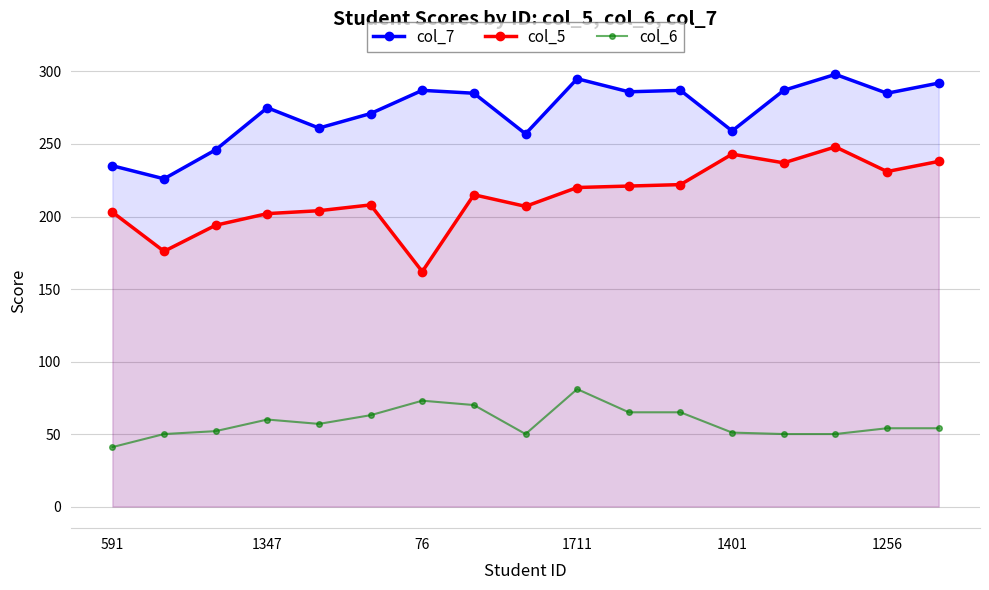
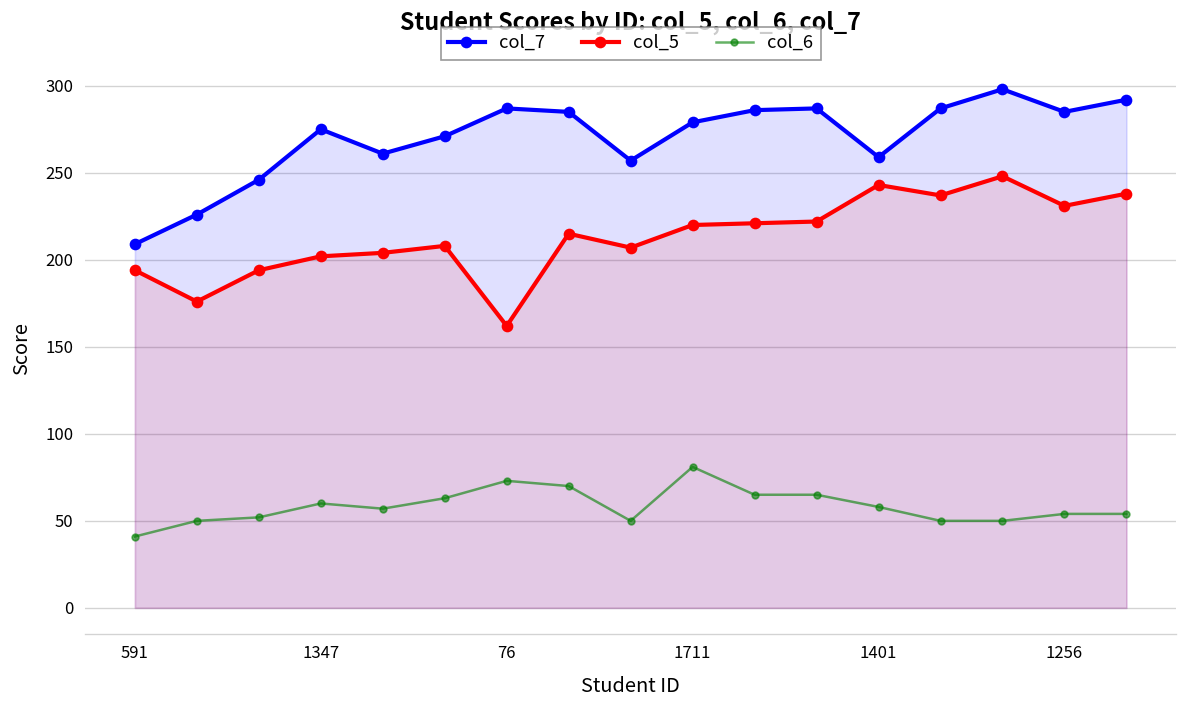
col_7, 591: 235 -> 209
col_5, 591: 203 -> 194
col_7, 1711: 295 -> 279
col_6, 1401: 51 -> 58
